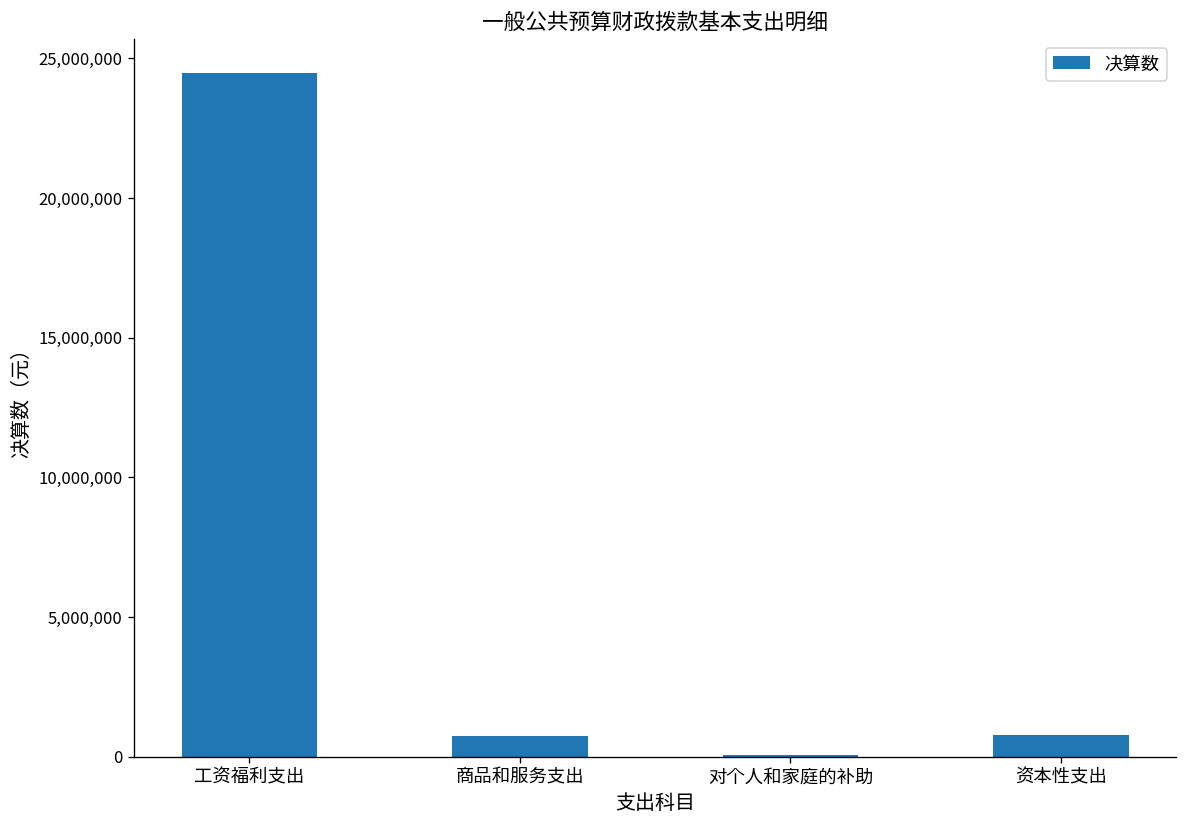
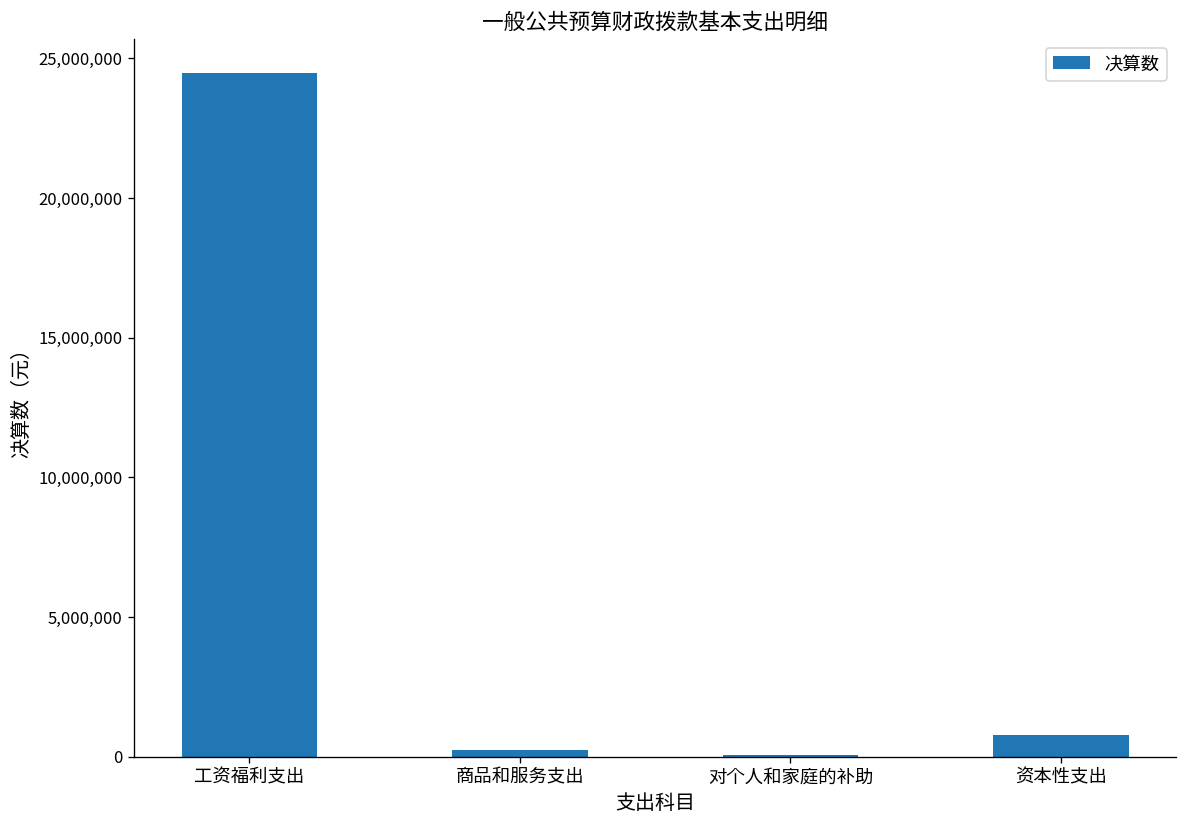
商品和服务支出: 700,000 -> 200,000
